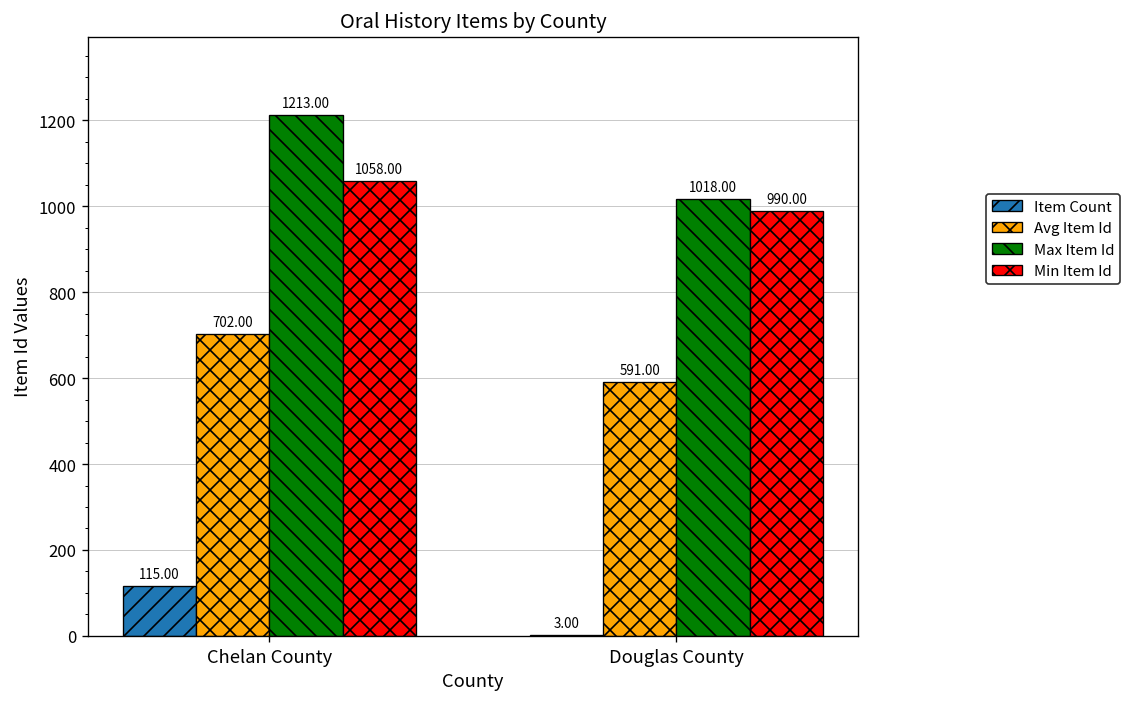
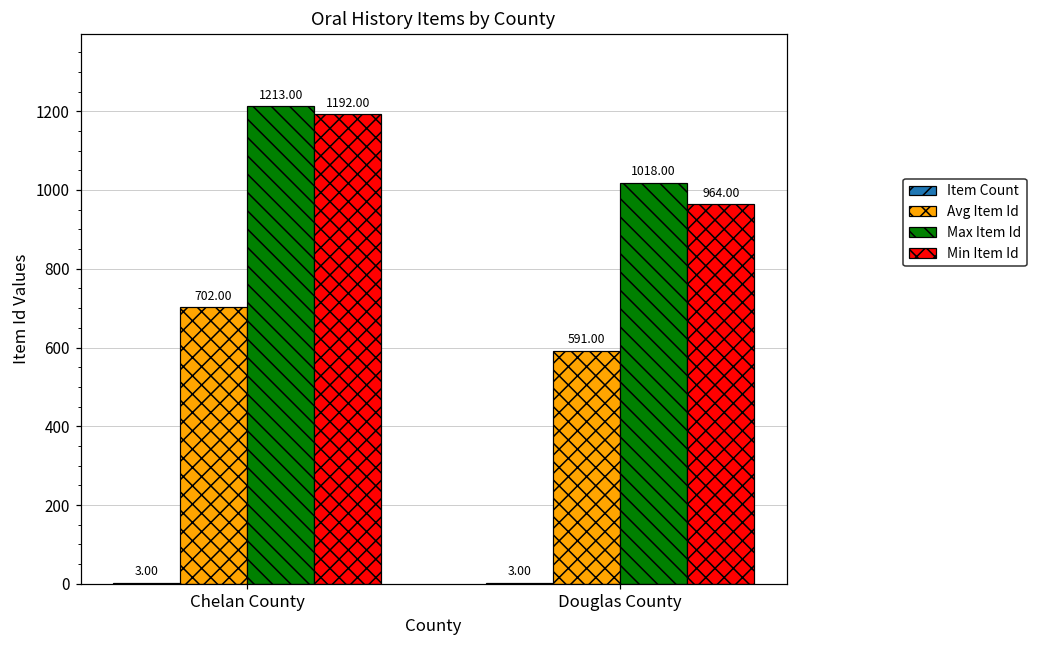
Item Count, Chelan County: 115.00 -> 3.00
Min Item Id, Chelan County: 1058.00 -> 1192.00
Min Item Id, Douglas County: 990.00 -> 964.00
